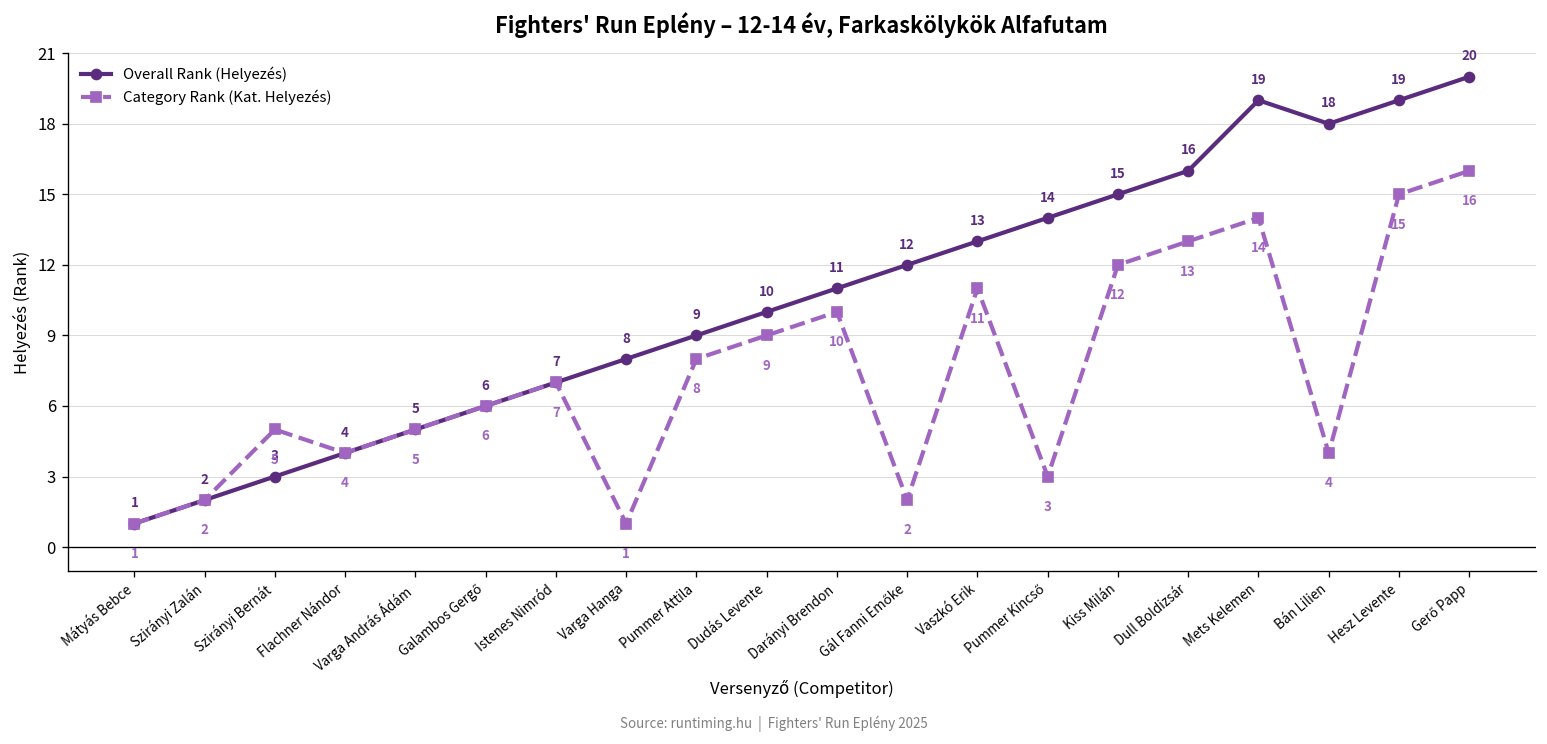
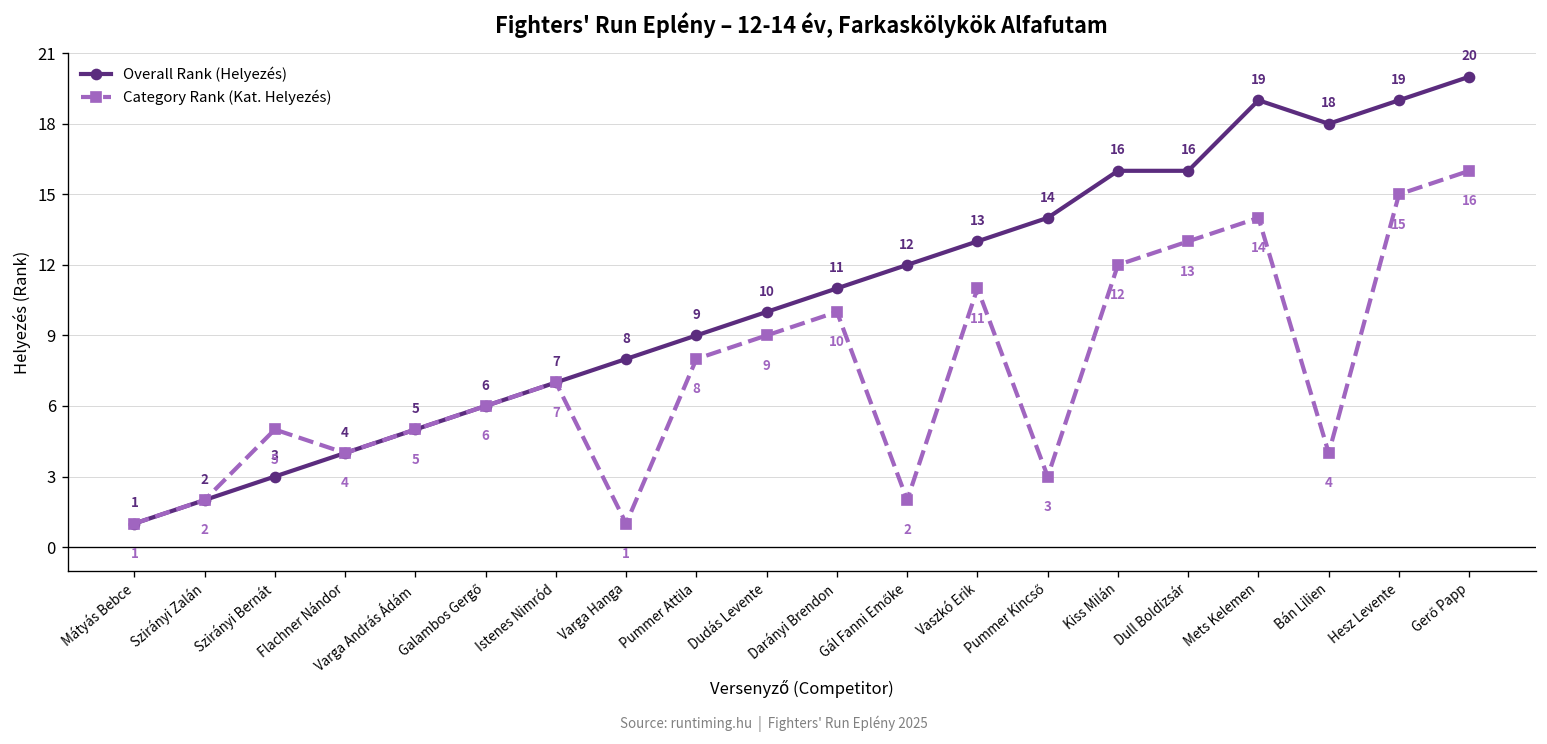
Overall Rank (Helyezés), Kiss Milán: 15 -> 16
